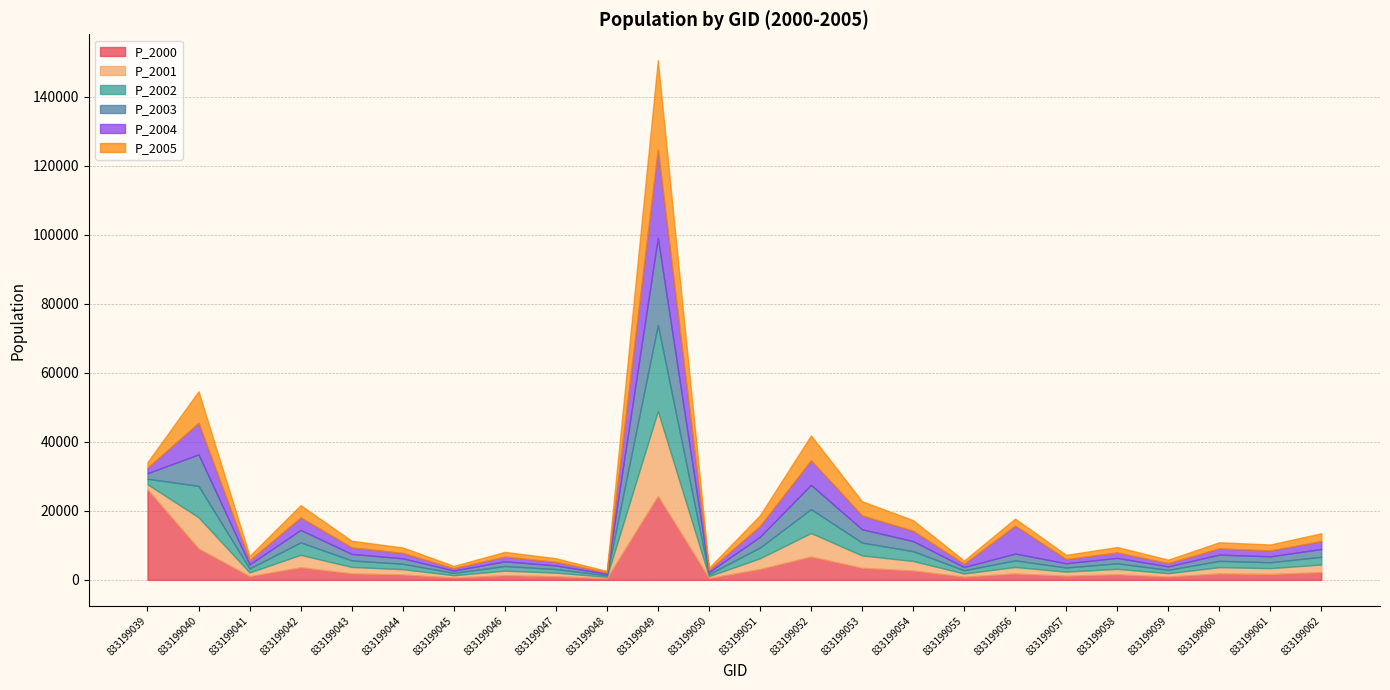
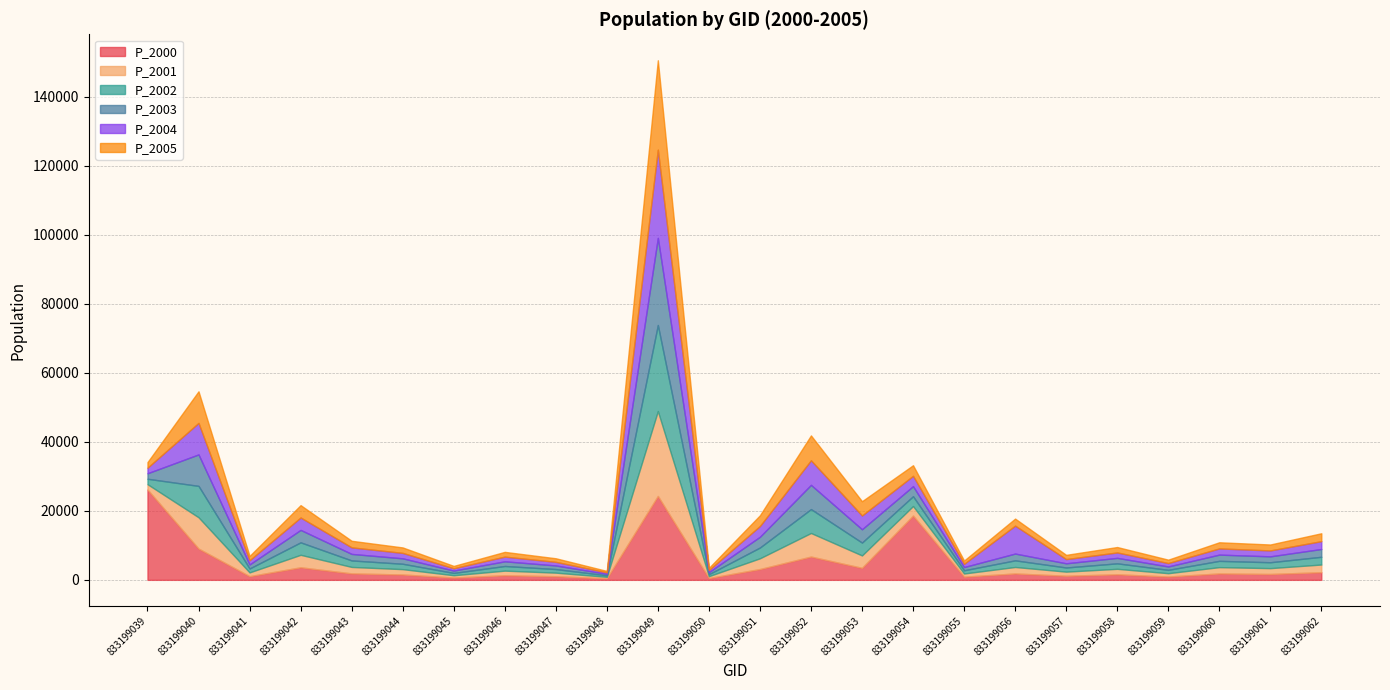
P_2000, 833199054: 3000 -> 19000
